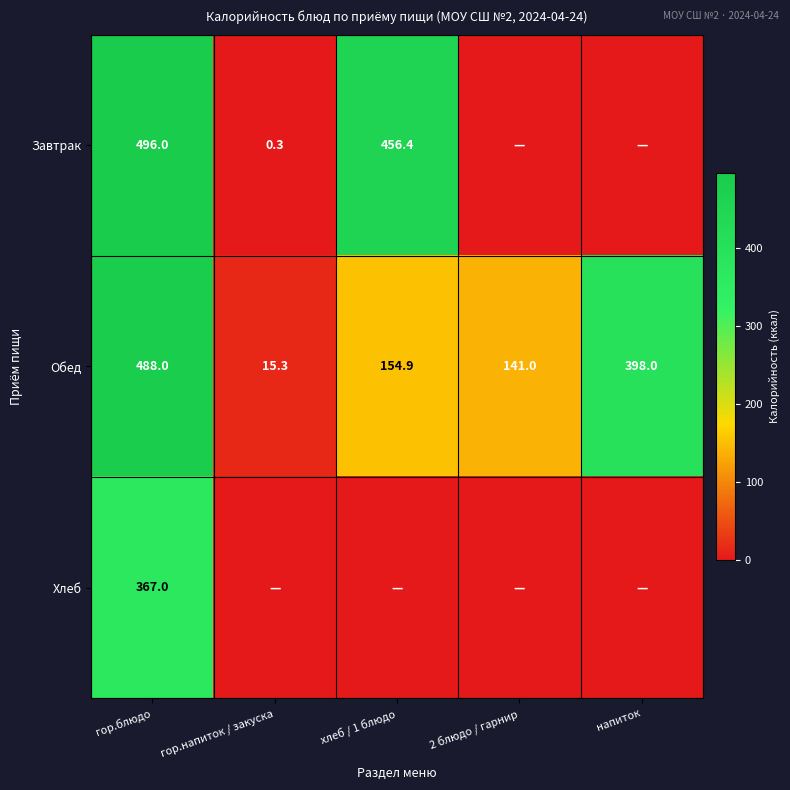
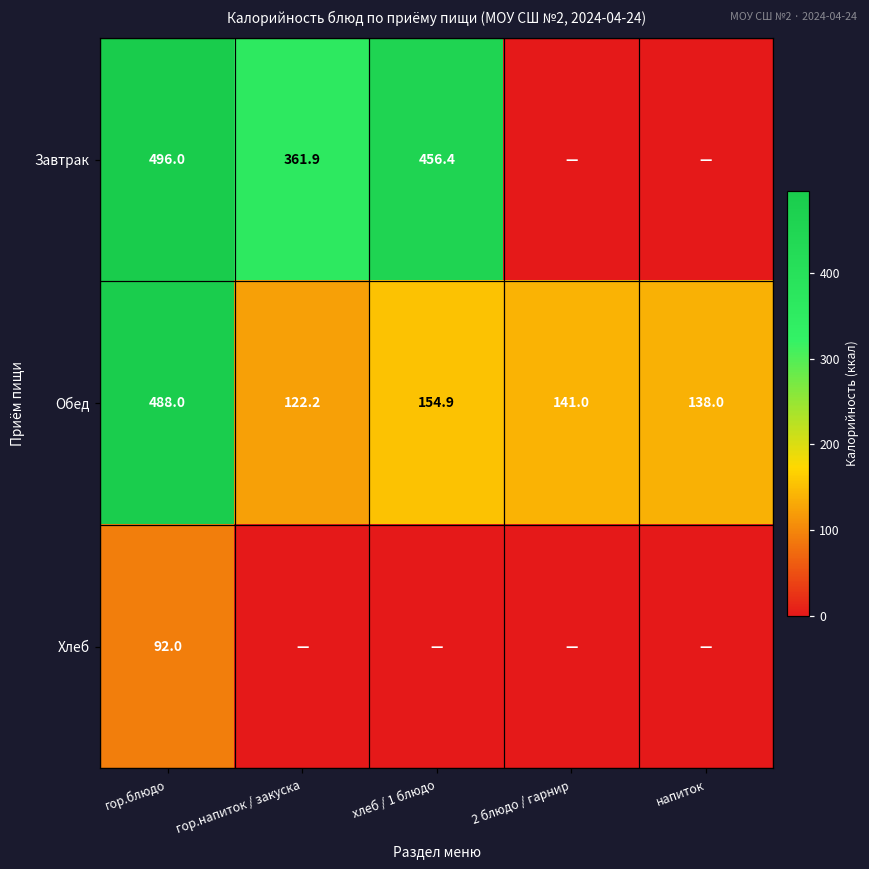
Завтрак, гор.напиток / закуска: 0.3 -> 361.9
Обед, гор.напиток / закуска: 15.3 -> 122.2
Обед, напиток: 398.0 -> 138.0
Хлеб, гор.блюдо: 367.0 -> 92.0
